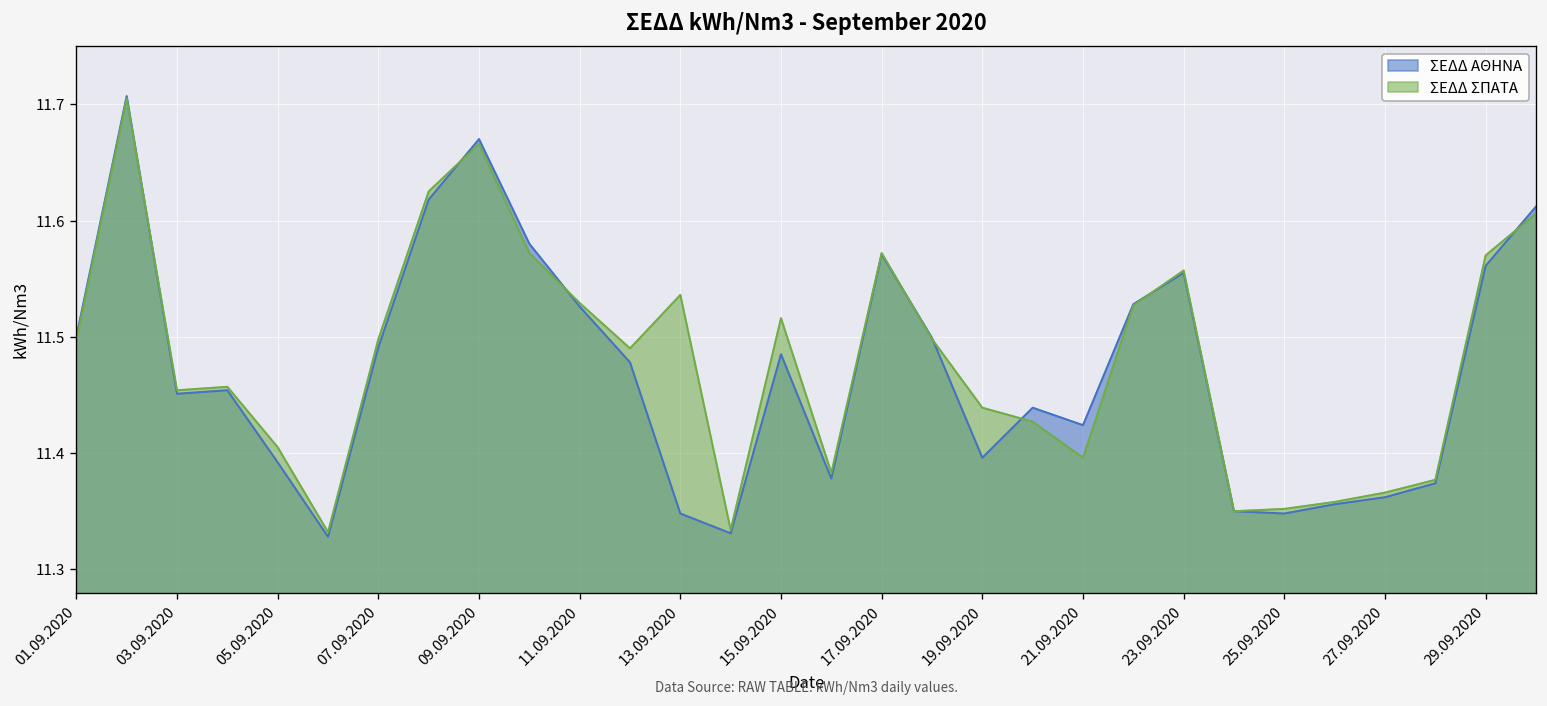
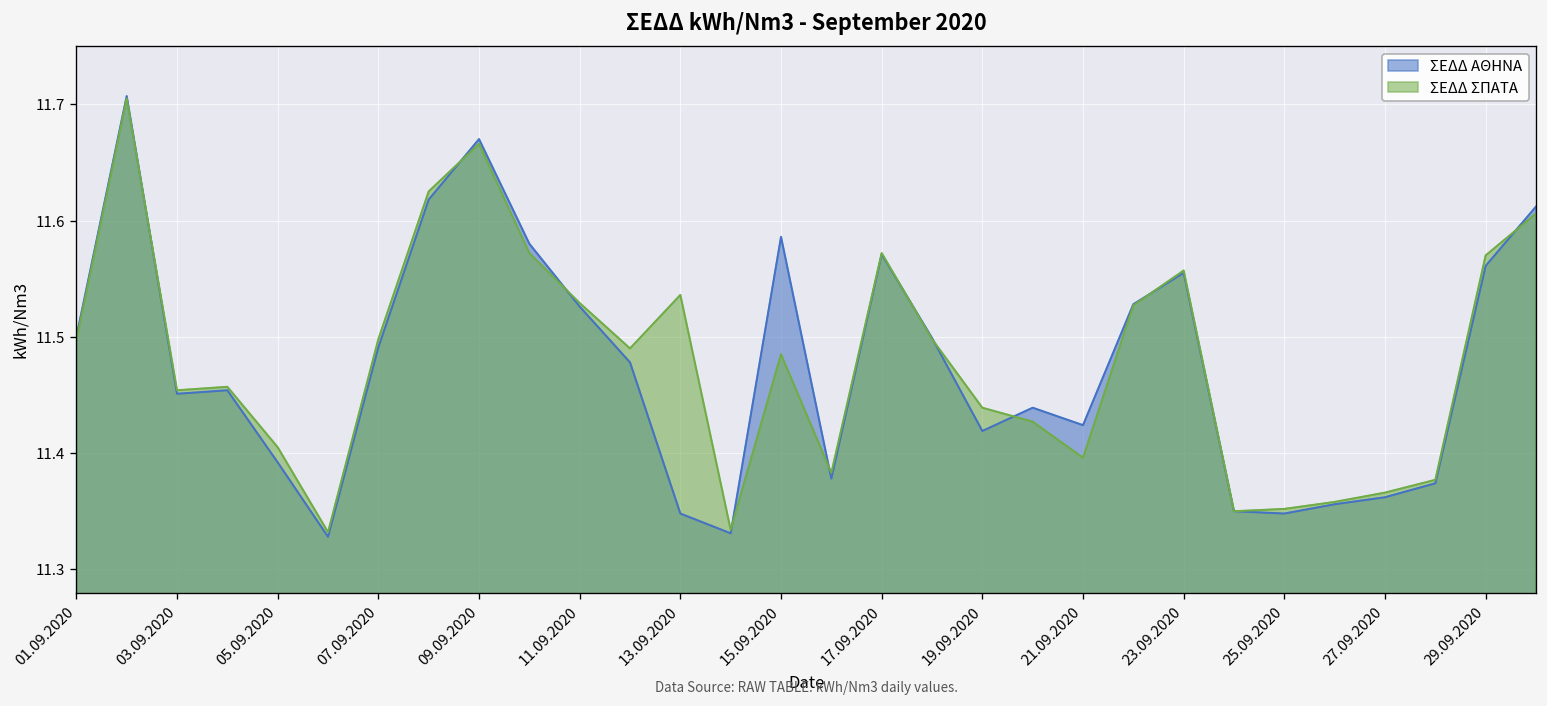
ΣΕΔΔ ΑΘΗΝΑ, 15.09.2020: 11.49 -> 11.59
ΣΕΔΔ ΣΠΑΤΑ, 15.09.2020: 11.52 -> 11.49
ΣΕΔΔ ΑΘΗΝΑ, 19.09.2020: 11.40 -> 11.42
